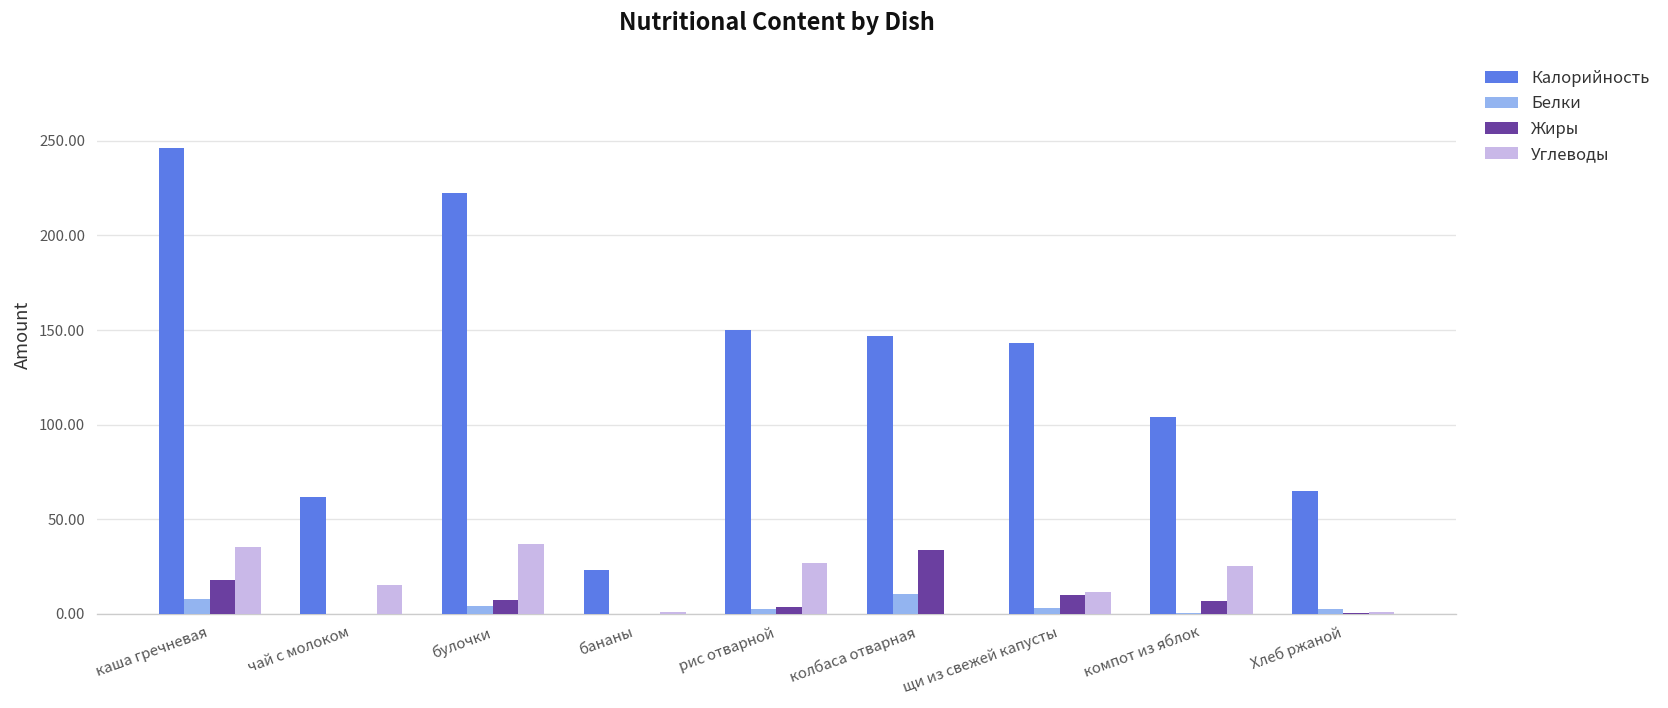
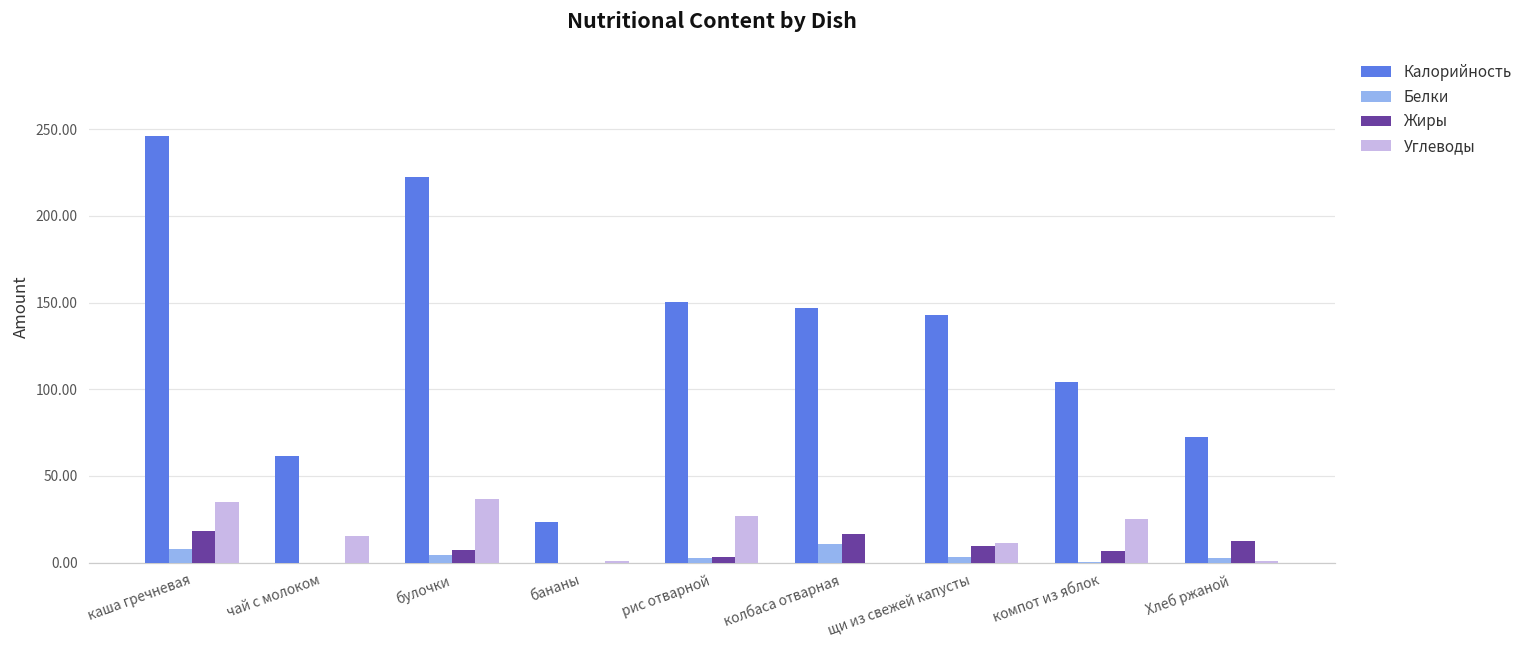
Жиры, колбаса отварная: 34 -> 17
Калорийность, Хлеб ржаной: 65 -> 72
Жиры, Хлеб ржаной: 0 -> 12
